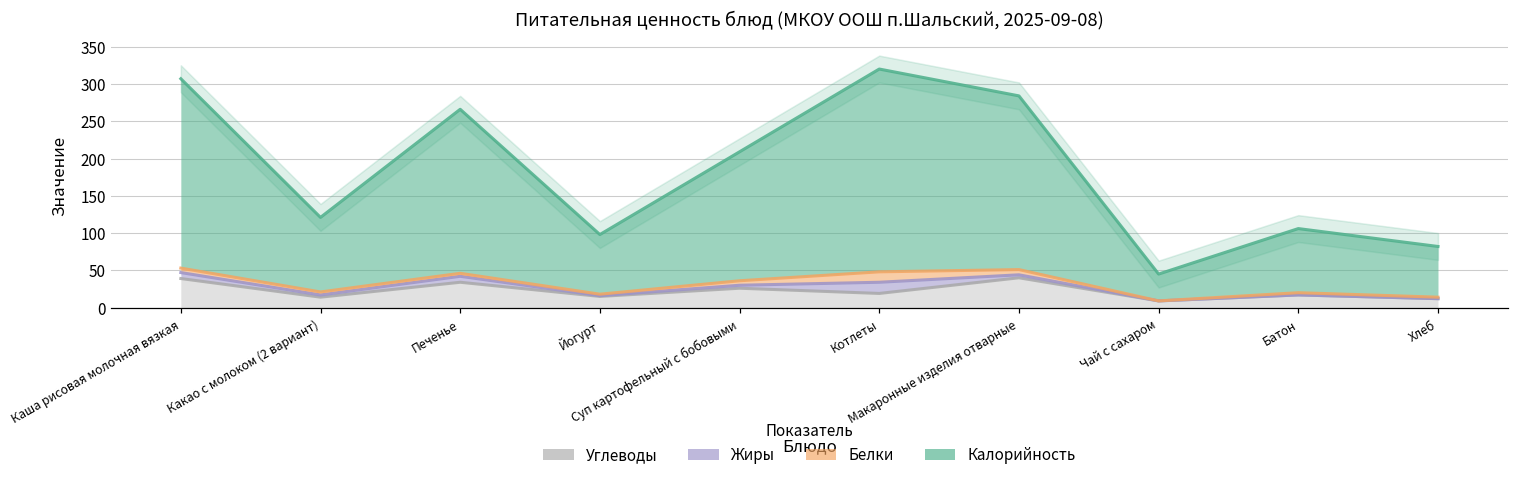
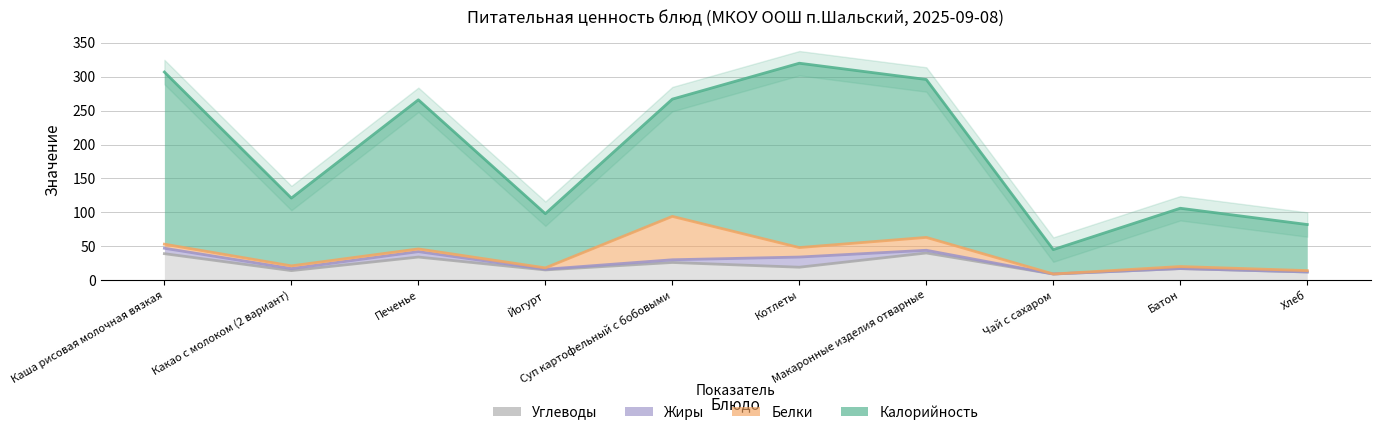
Белки, Суп картофельный с бобовыми: 10 -> 60
Белки, Макаронные изделия отварные: 10 -> 20
